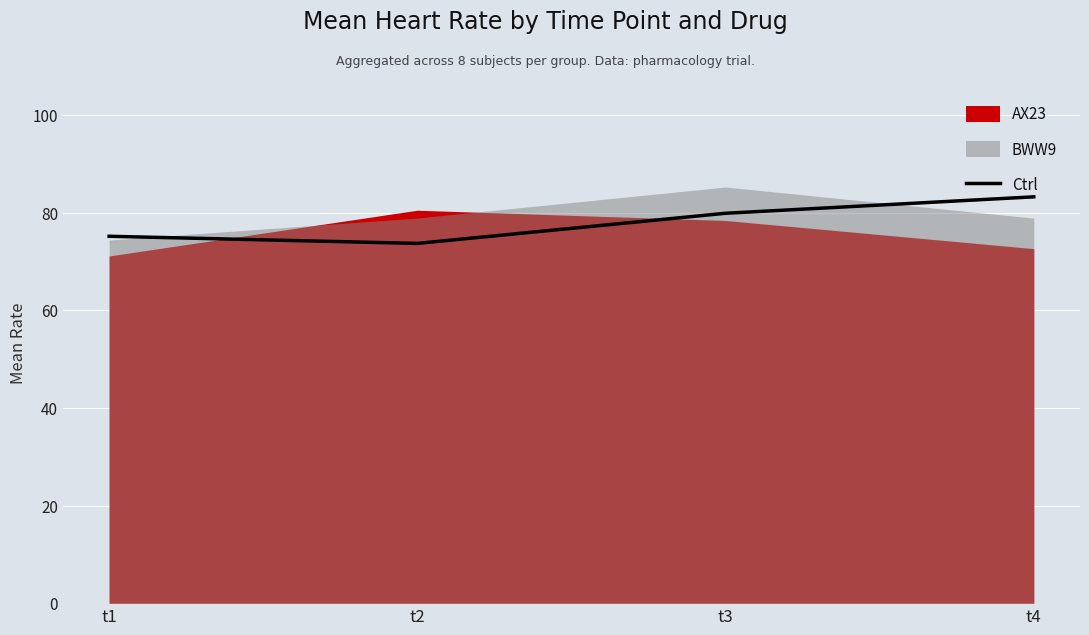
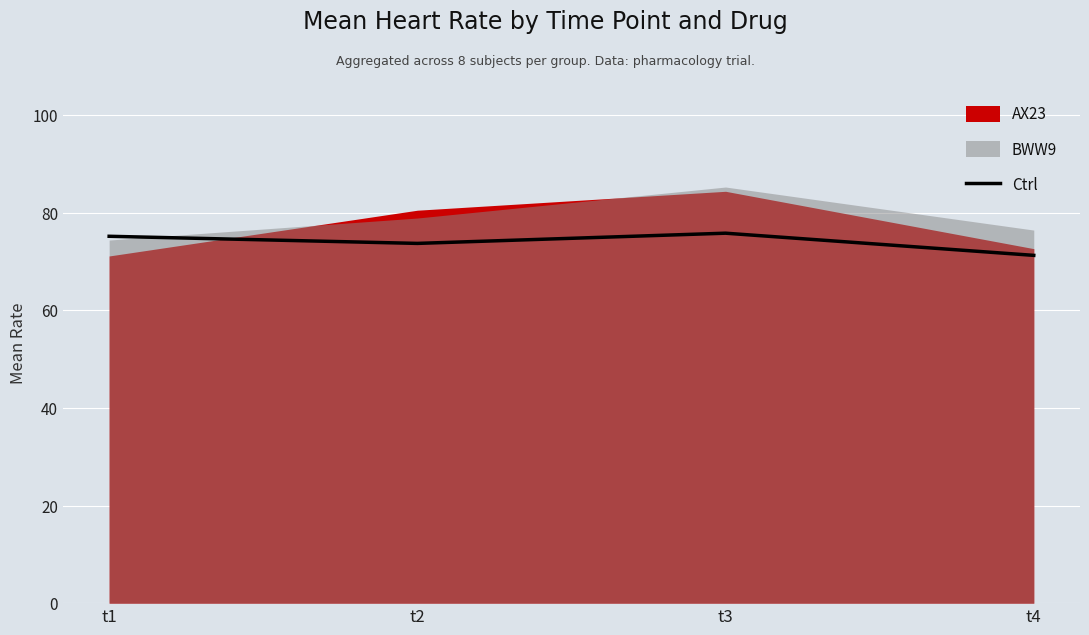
Ctrl, t3: 80 -> 76
AX23, t3: 78 -> 84
Ctrl, t4: 83 -> 71
BWW9, t4: 79 -> 76
